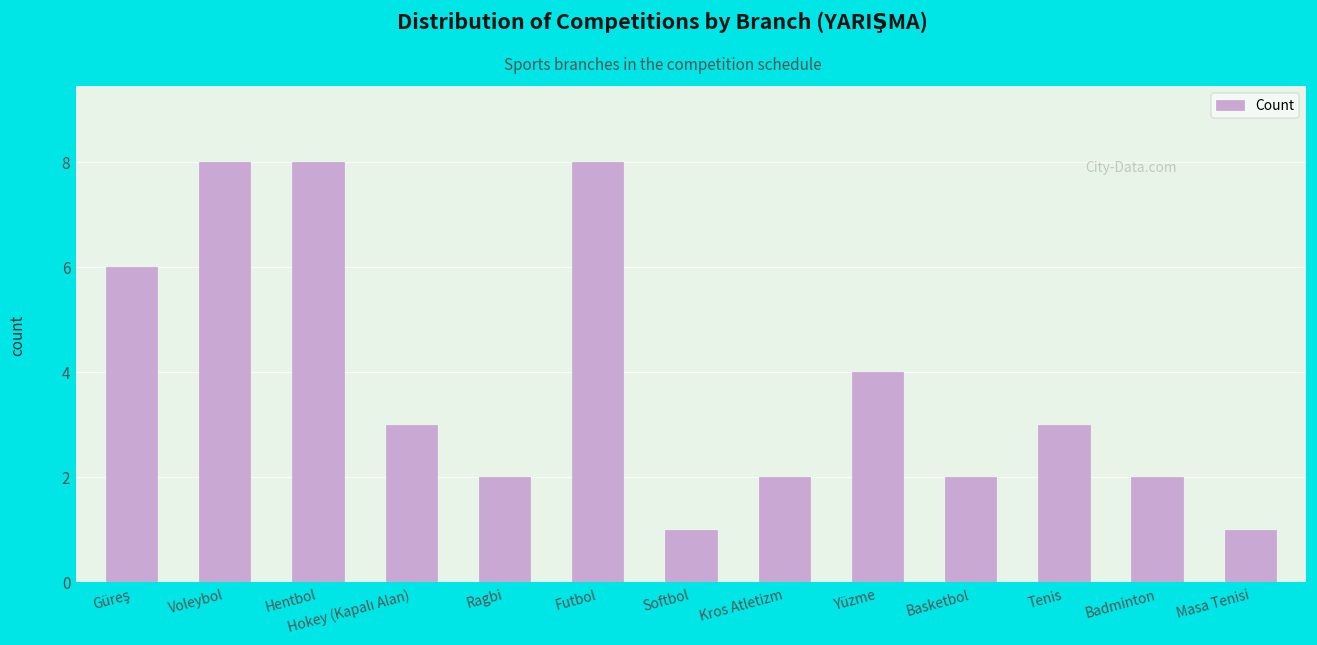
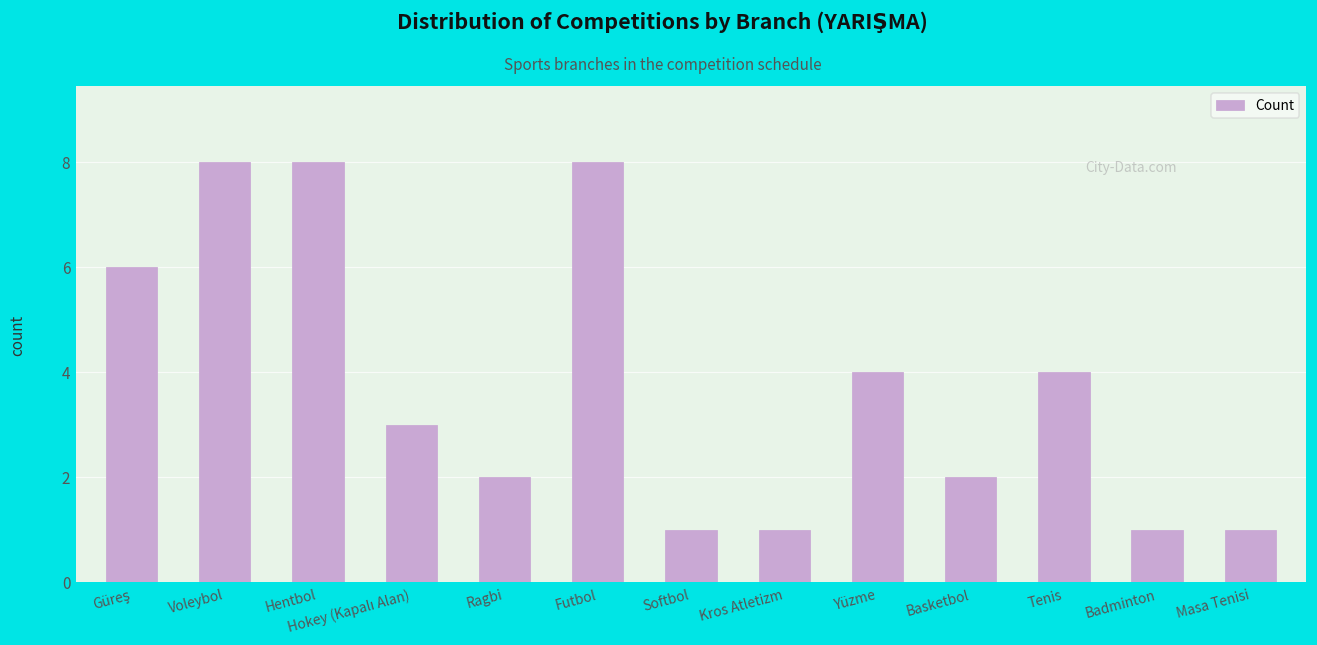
Kros Atletizm: 2 -> 1
Tenis: 3 -> 4
Badminton: 2 -> 1
